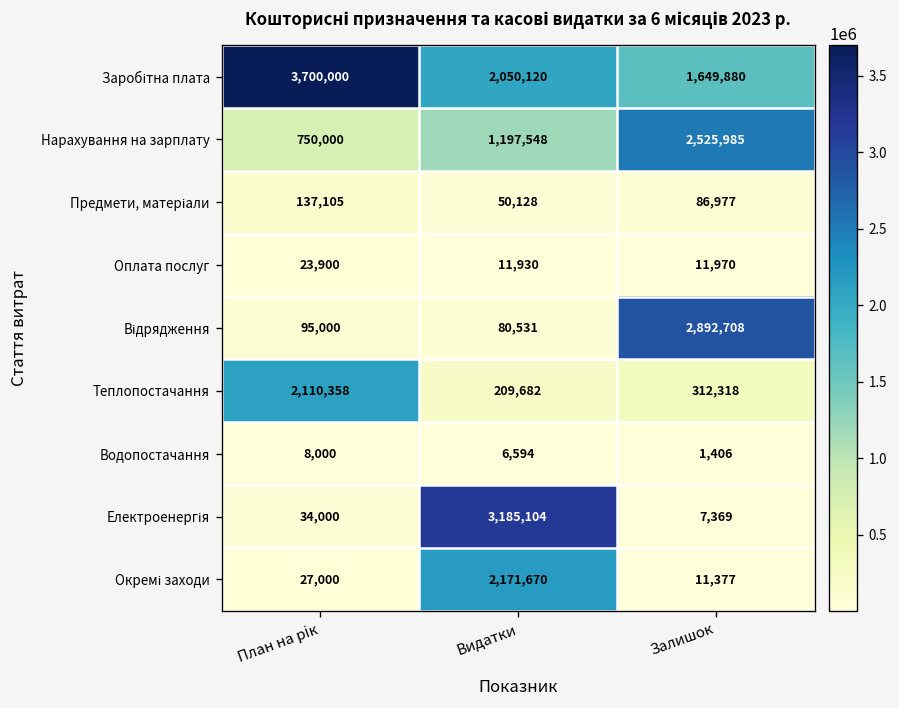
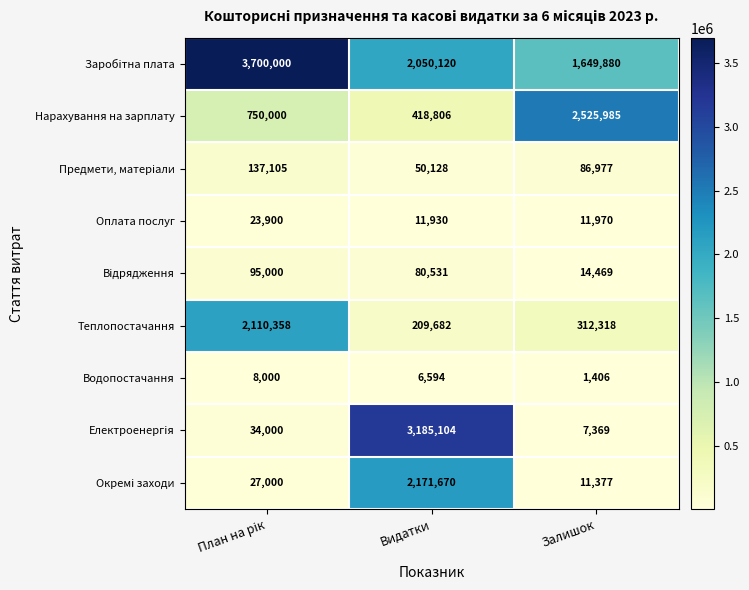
Нарахування на зарплату, Видатки: 1,197,548 -> 418,806
Відрядження, Залишок: 2,892,708 -> 14,469
